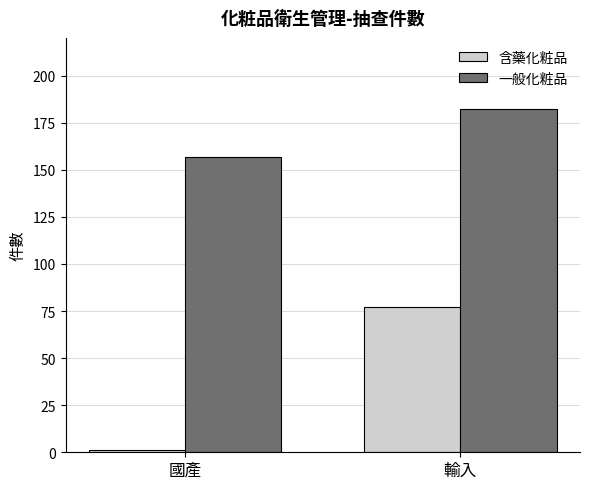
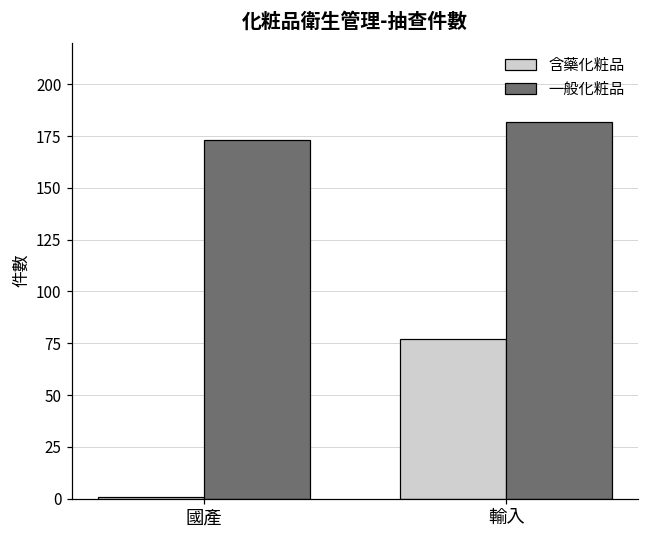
一般化粧品, 國產: 157 -> 173
